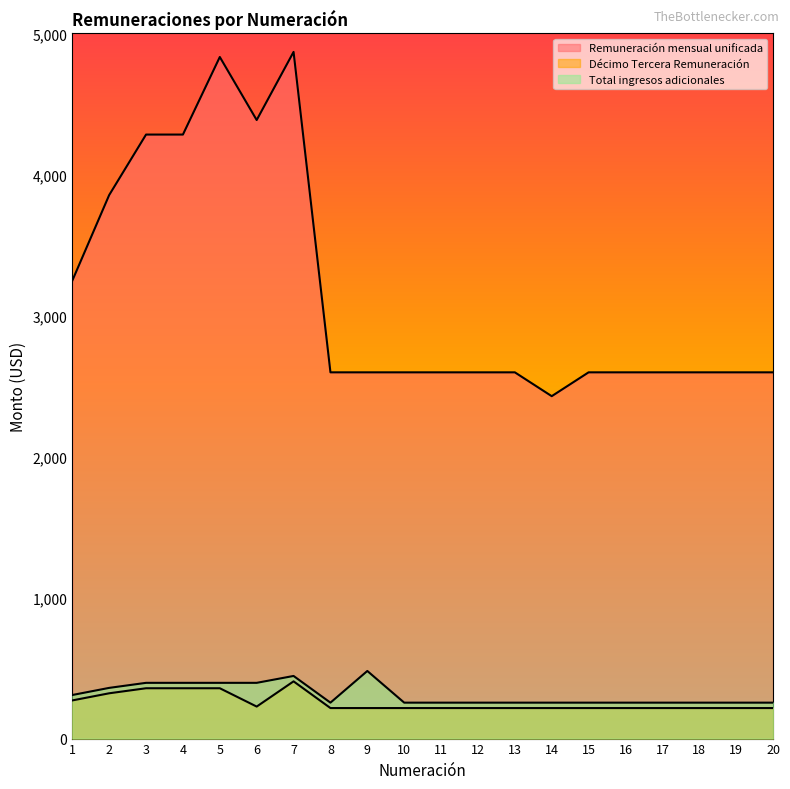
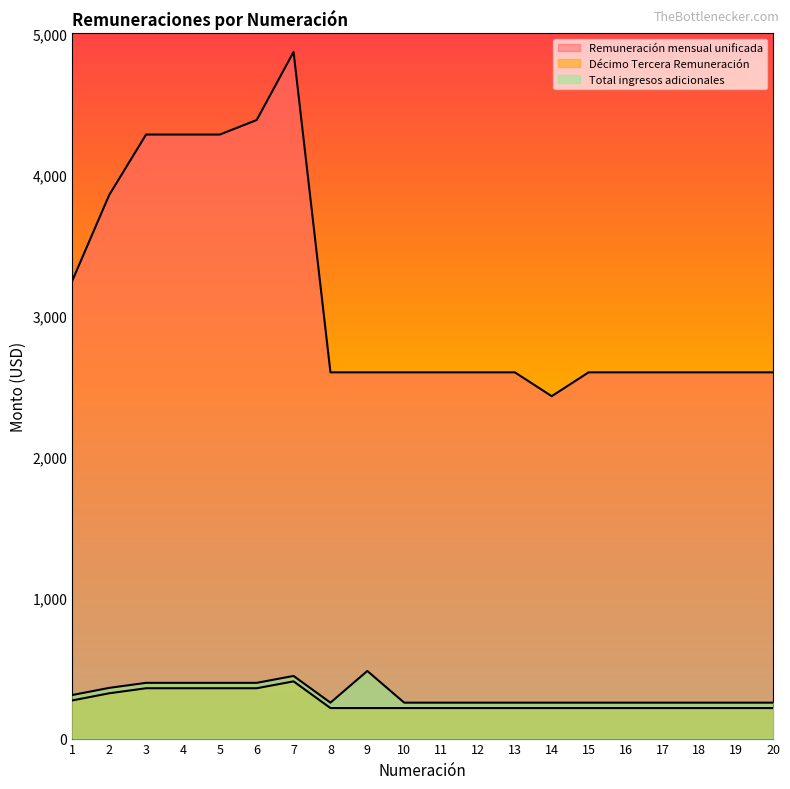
Remuneración mensual unificada, 5: 4,830 -> 4,280
Décimo Tercera Remuneración, 6: 230 -> 360
